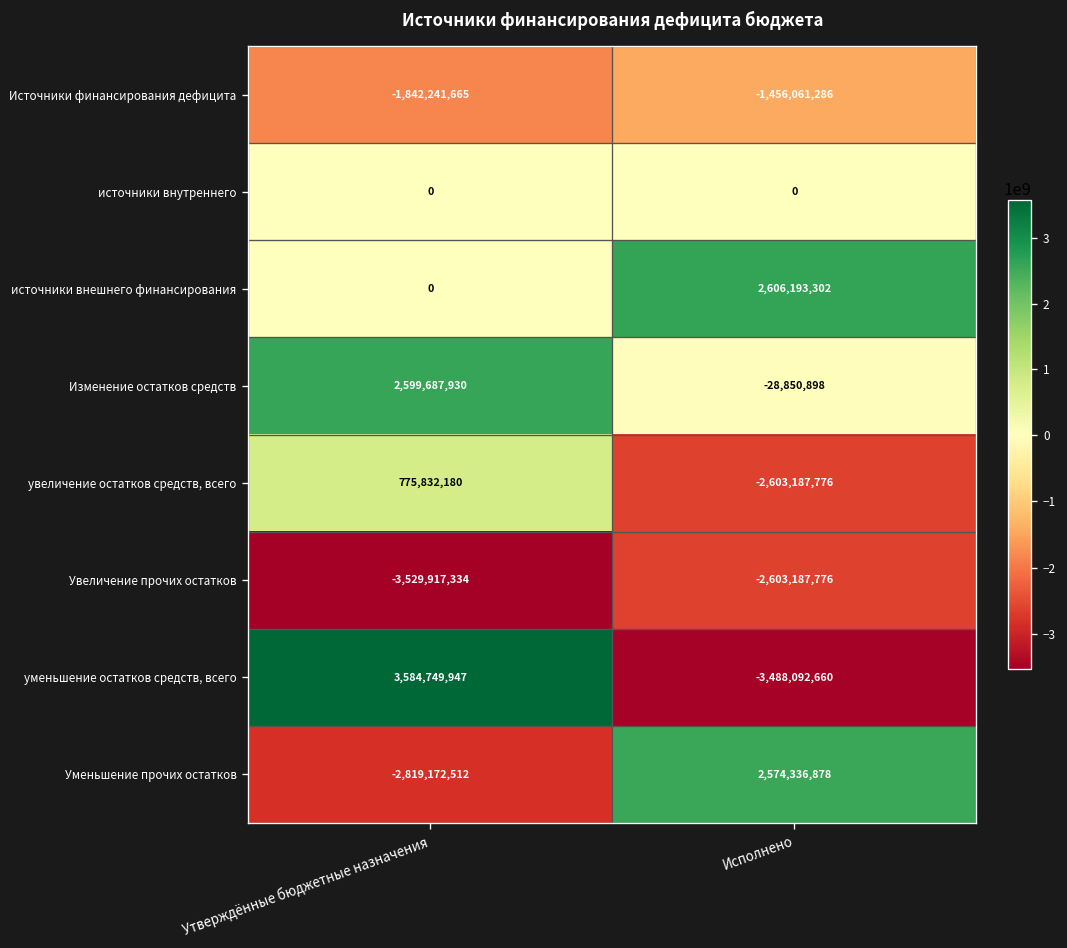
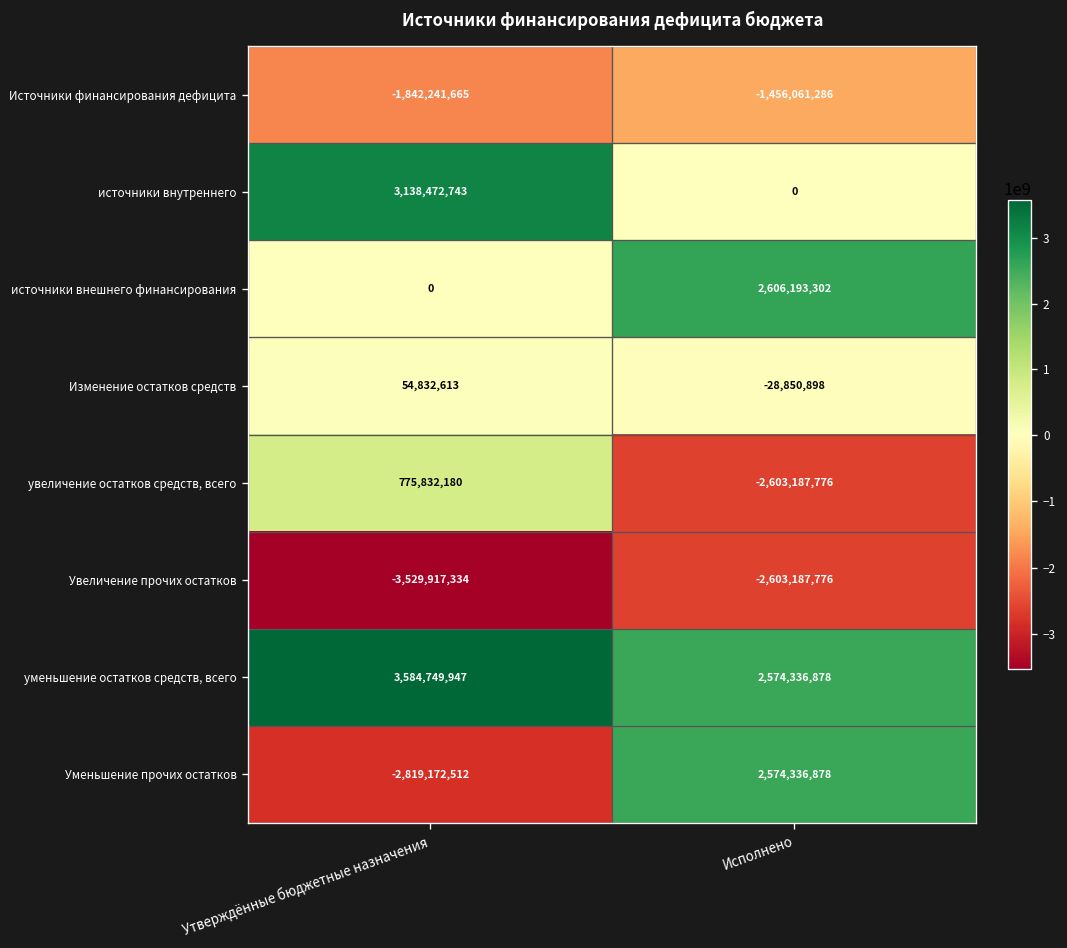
источники внутреннего, Утверждённые бюджетные назначения: 0 -> 3,138,472,743
Изменение остатков средств, Утверждённые бюджетные назначения: 2,599,687,930 -> 54,832,613
уменьшение остатков средств, всего, Исполнено: -3,488,092,660 -> 2,574,336,878
